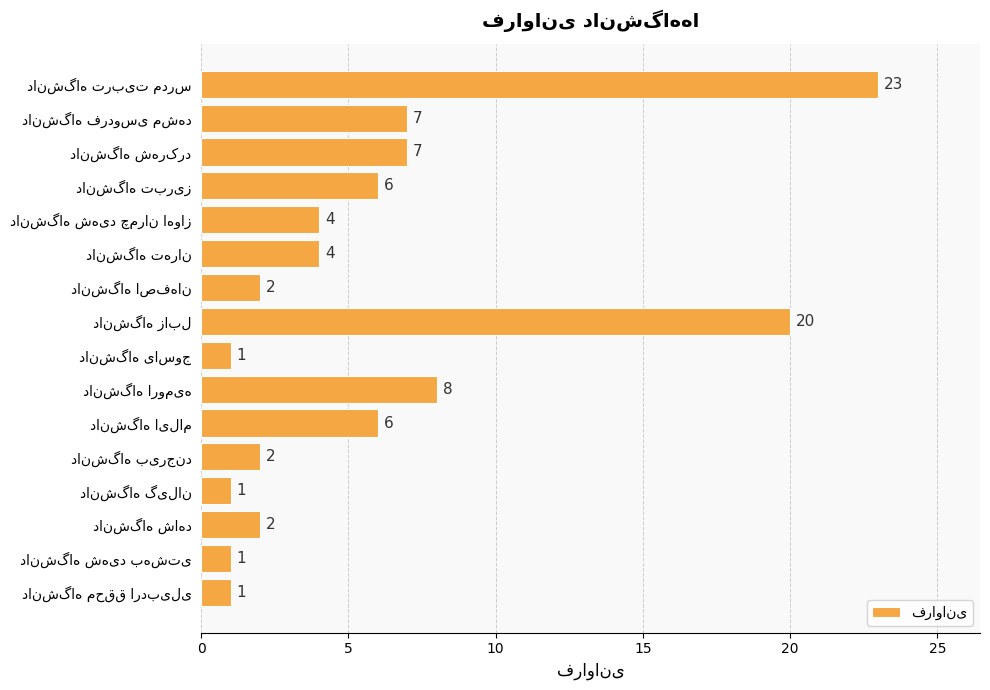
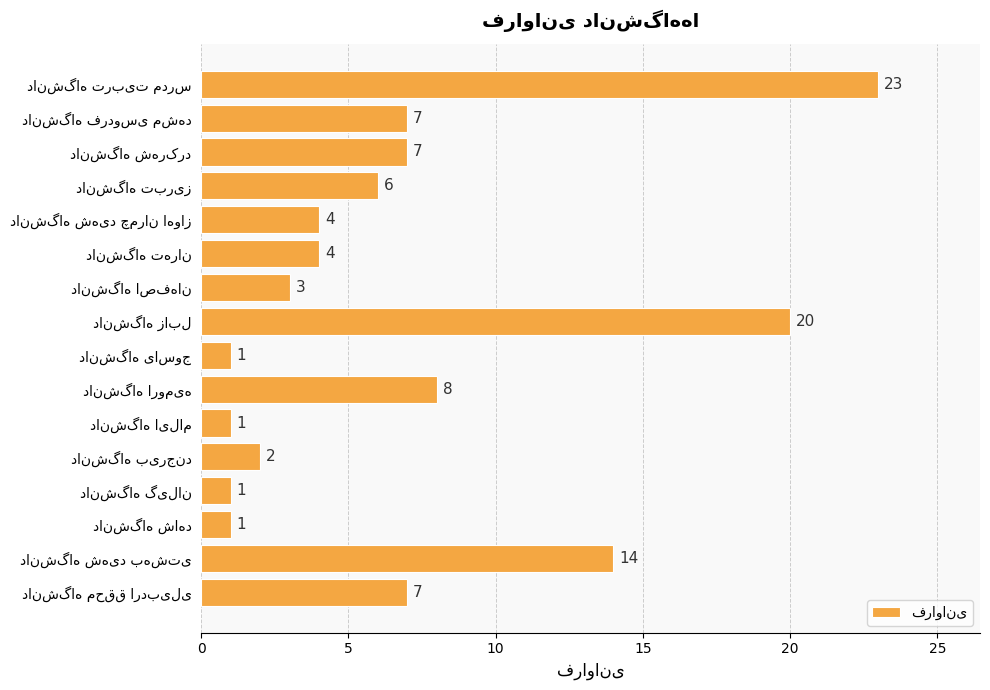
دانشگاه اصفهان: 2 -> 3
دانشگاه ایلام: 6 -> 1
دانشگاه شاهد: 2 -> 1
دانشگاه شهید بهشتی: 1 -> 14
دانشگاه محقق اردبیلی: 1 -> 7
